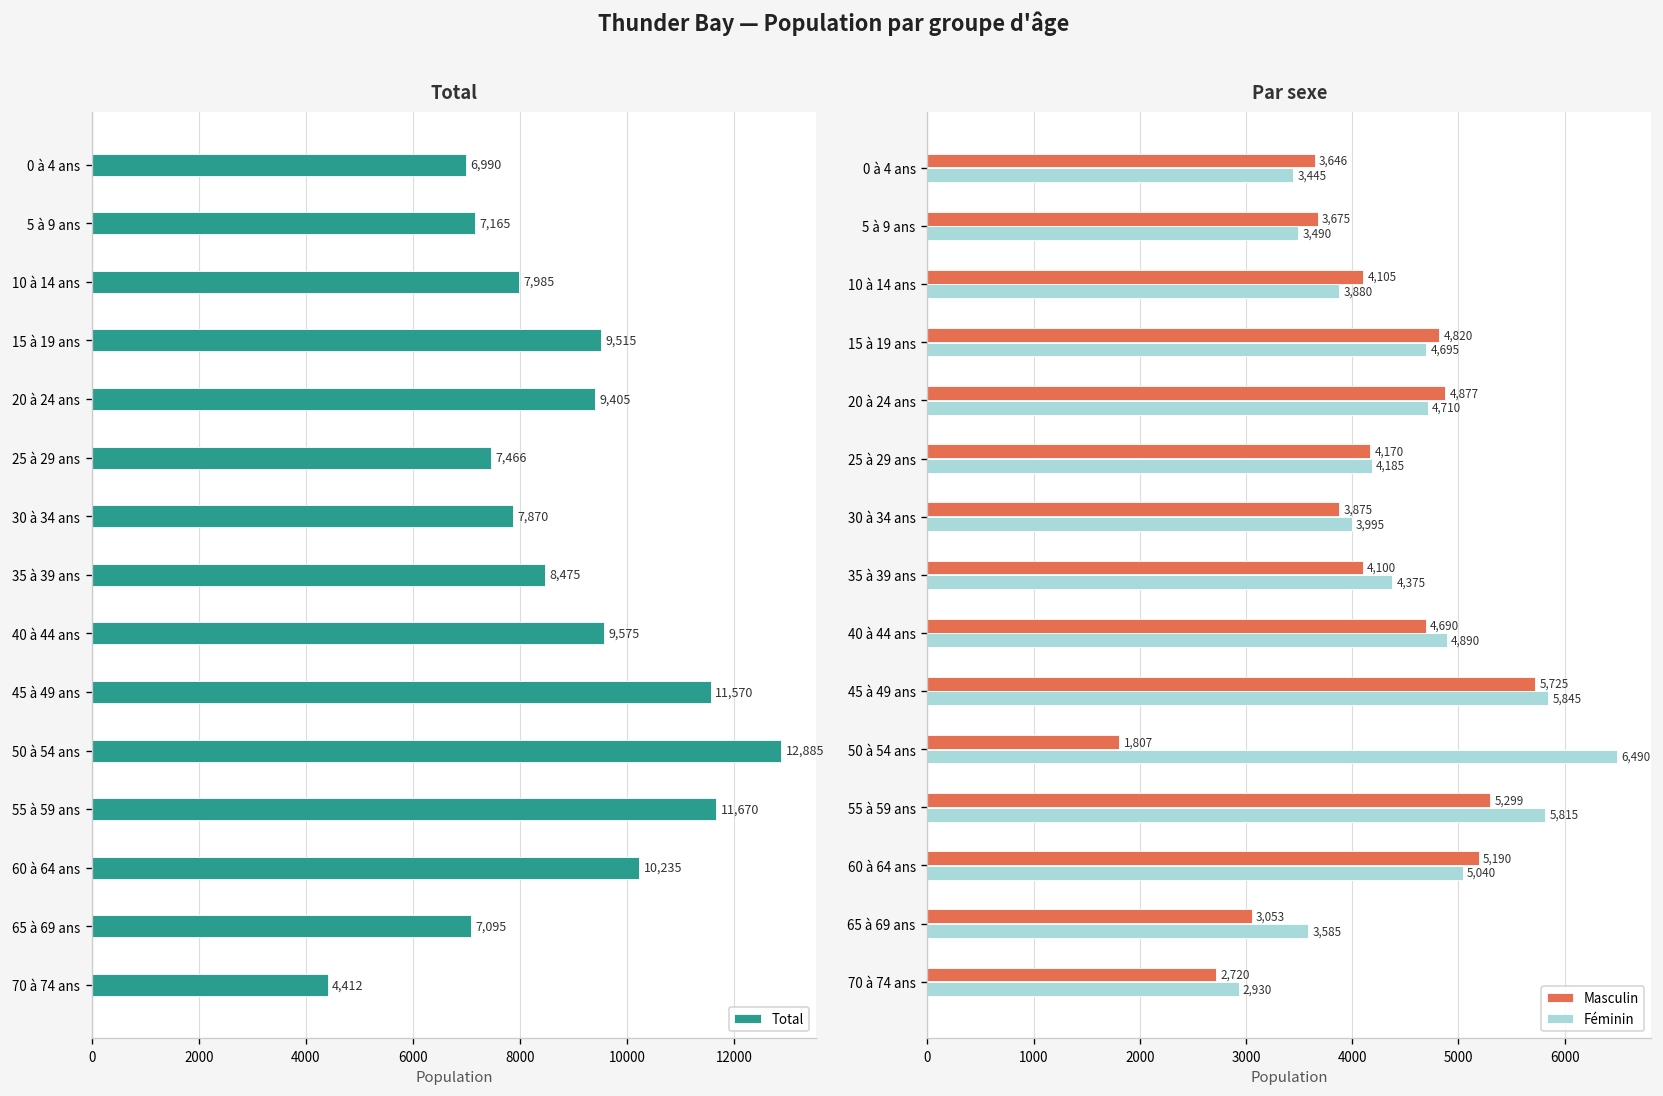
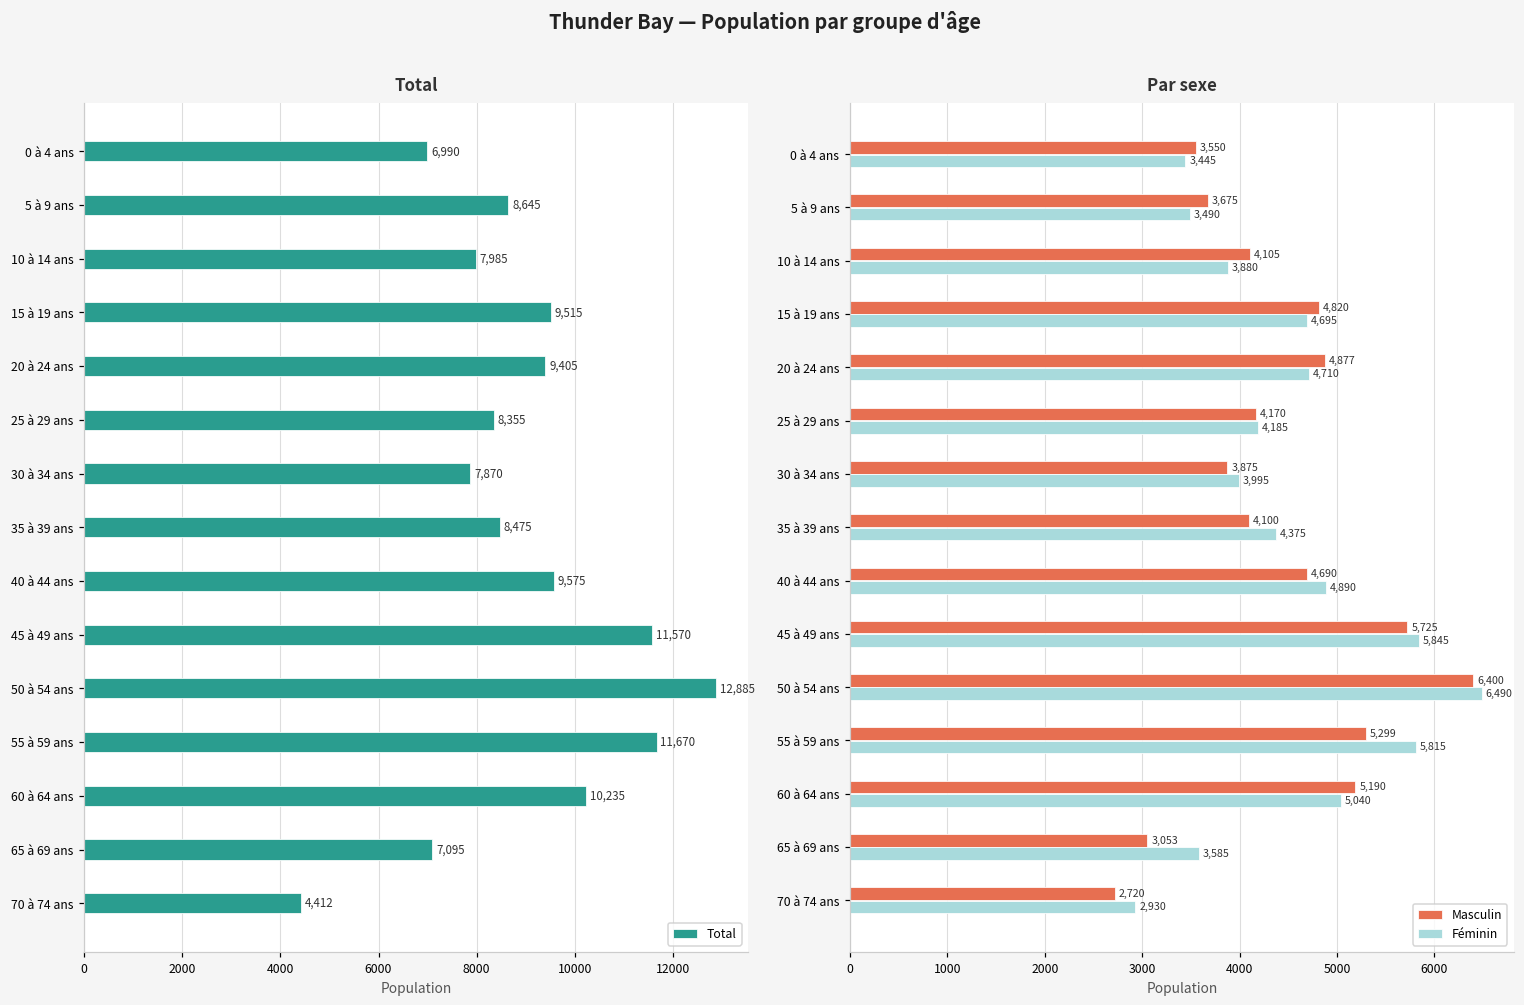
Total, 5 à 9 ans: 7,165 -> 8,645
Total, 25 à 29 ans: 7,466 -> 8,355
Par sexe, Masculin, 0 à 4 ans: 3,646 -> 3,550
Par sexe, Masculin, 50 à 54 ans: 1,807 -> 6,400
